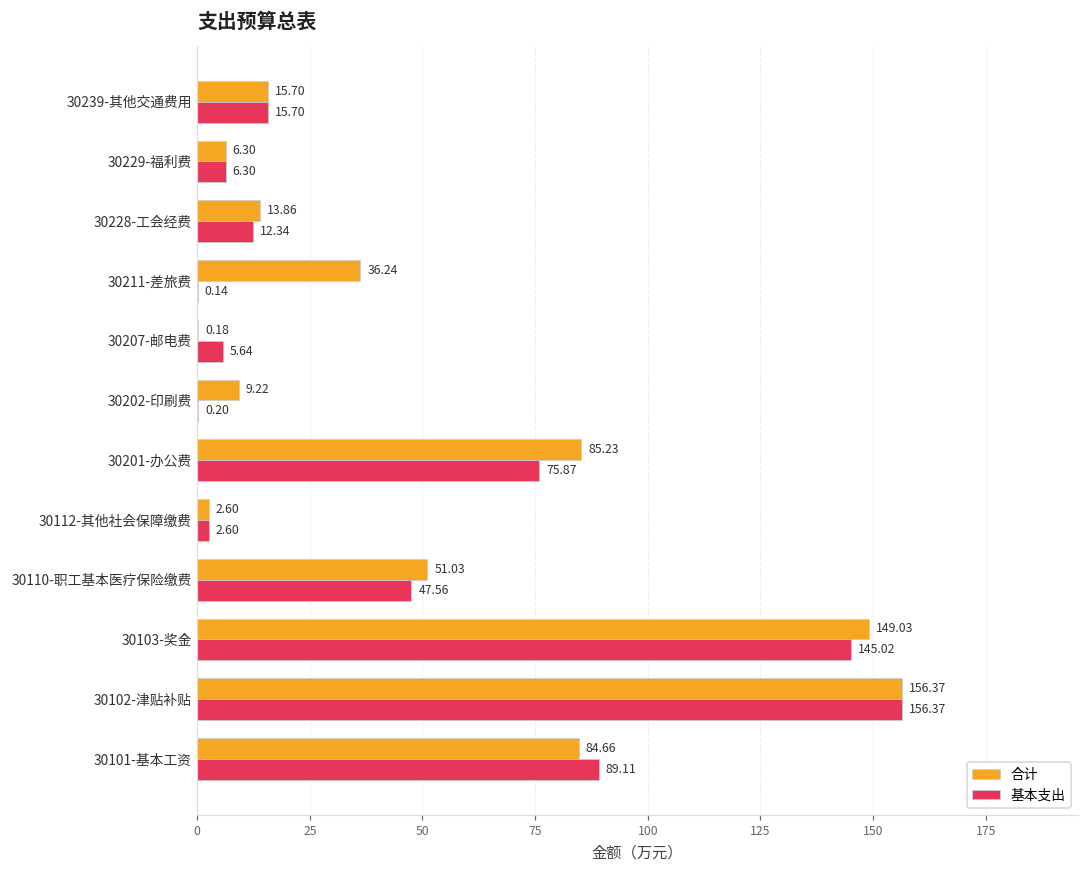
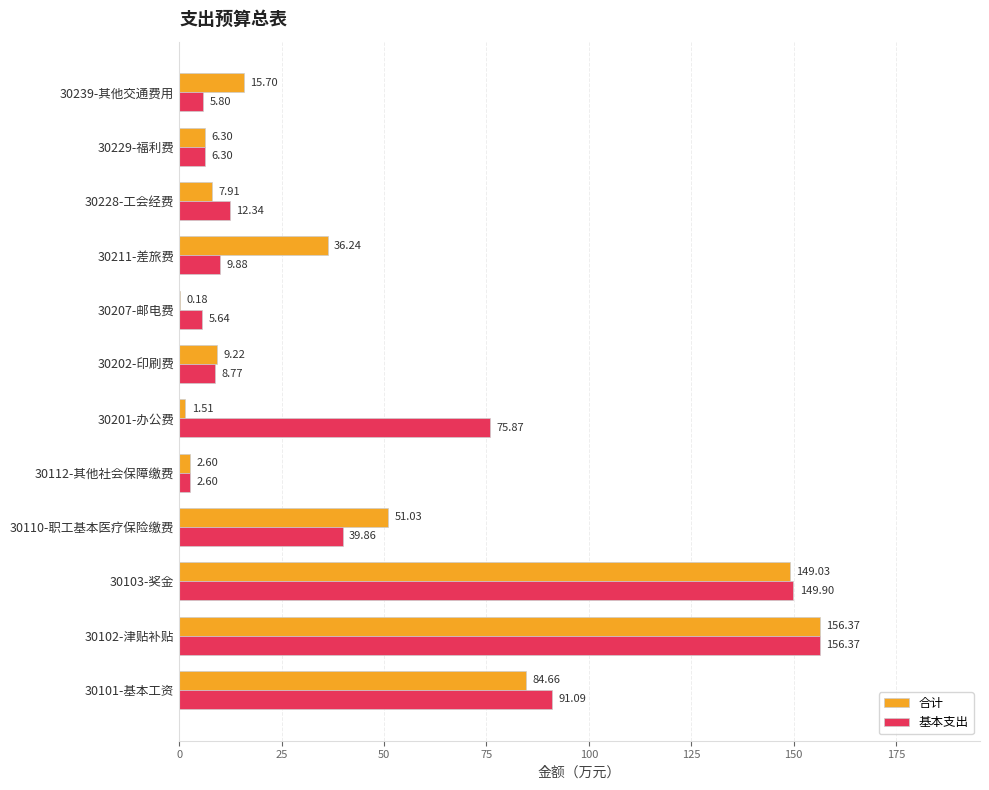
基本支出, 30239-其他交通费用: 15.70 -> 5.80
合计, 30228-工会经费: 13.86 -> 7.91
基本支出, 30211-差旅费: 0.14 -> 9.88
基本支出, 30202-印刷费: 0.20 -> 8.77
合计, 30201-办公费: 85.23 -> 1.51
基本支出, 30110-职工基本医疗保险缴费: 47.56 -> 39.86
基本支出, 30103-奖金: 145.02 -> 149.90
基本支出, 30101-基本工资: 89.11 -> 91.09
